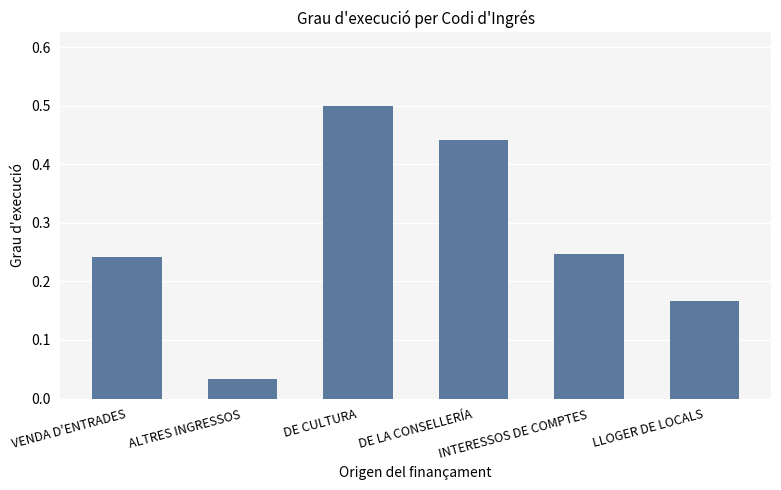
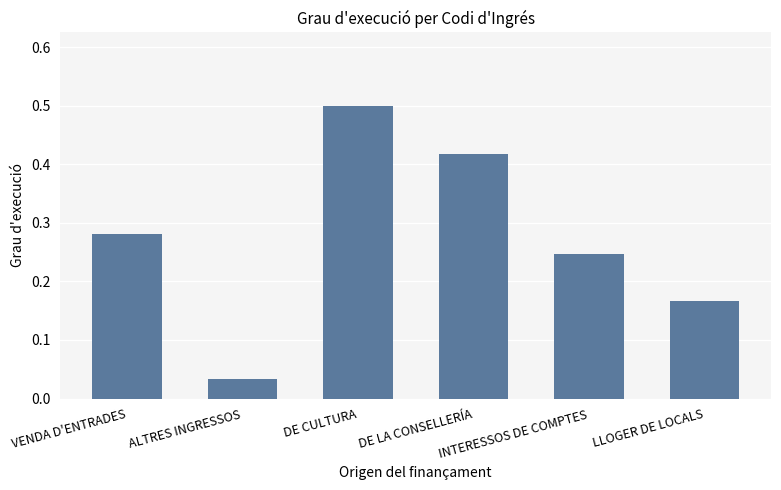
VENDA D'ENTRADES: 0.24 -> 0.28
DE LA CONSELLERÍA: 0.44 -> 0.42
